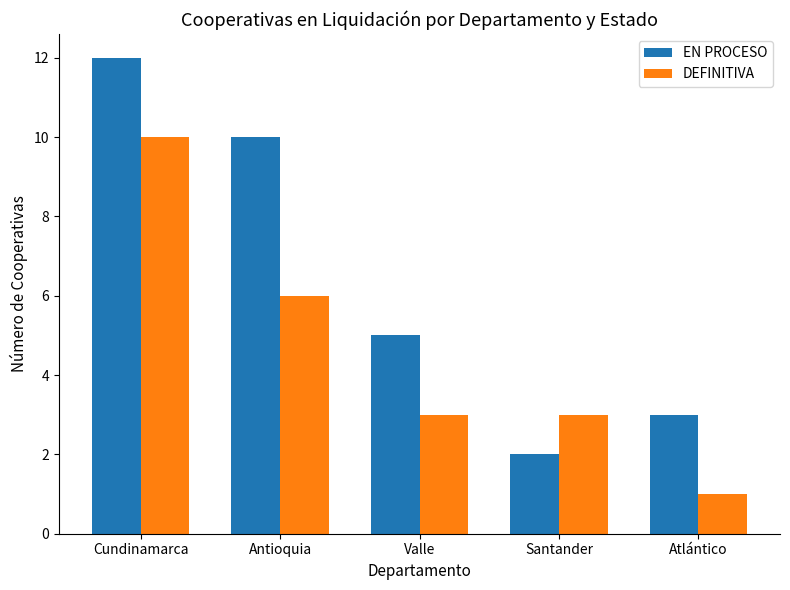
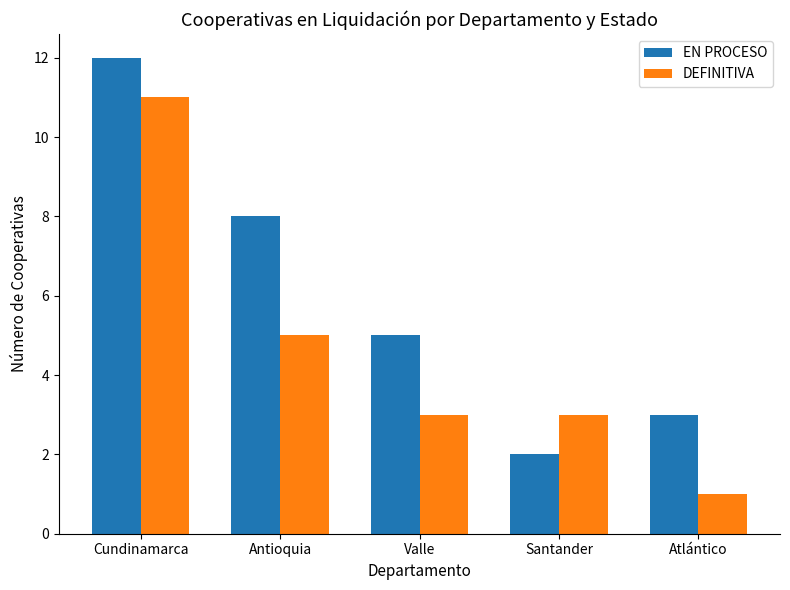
DEFINITIVA, Cundinamarca: 10 -> 11
EN PROCESO, Antioquia: 10 -> 8
DEFINITIVA, Antioquia: 6 -> 5
